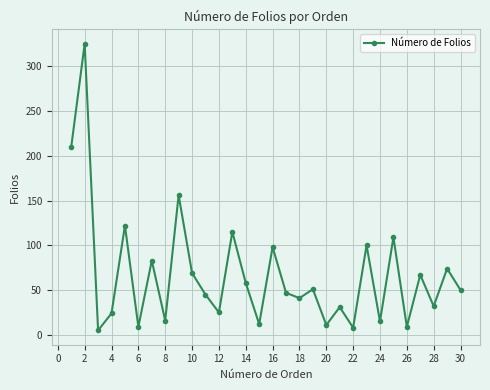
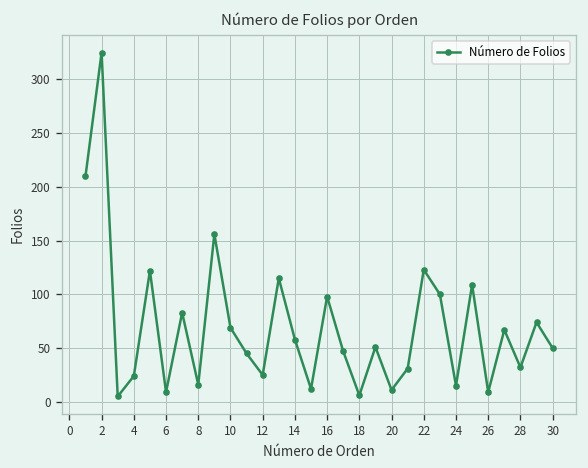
18: 40 -> 10
22: 10 -> 120
